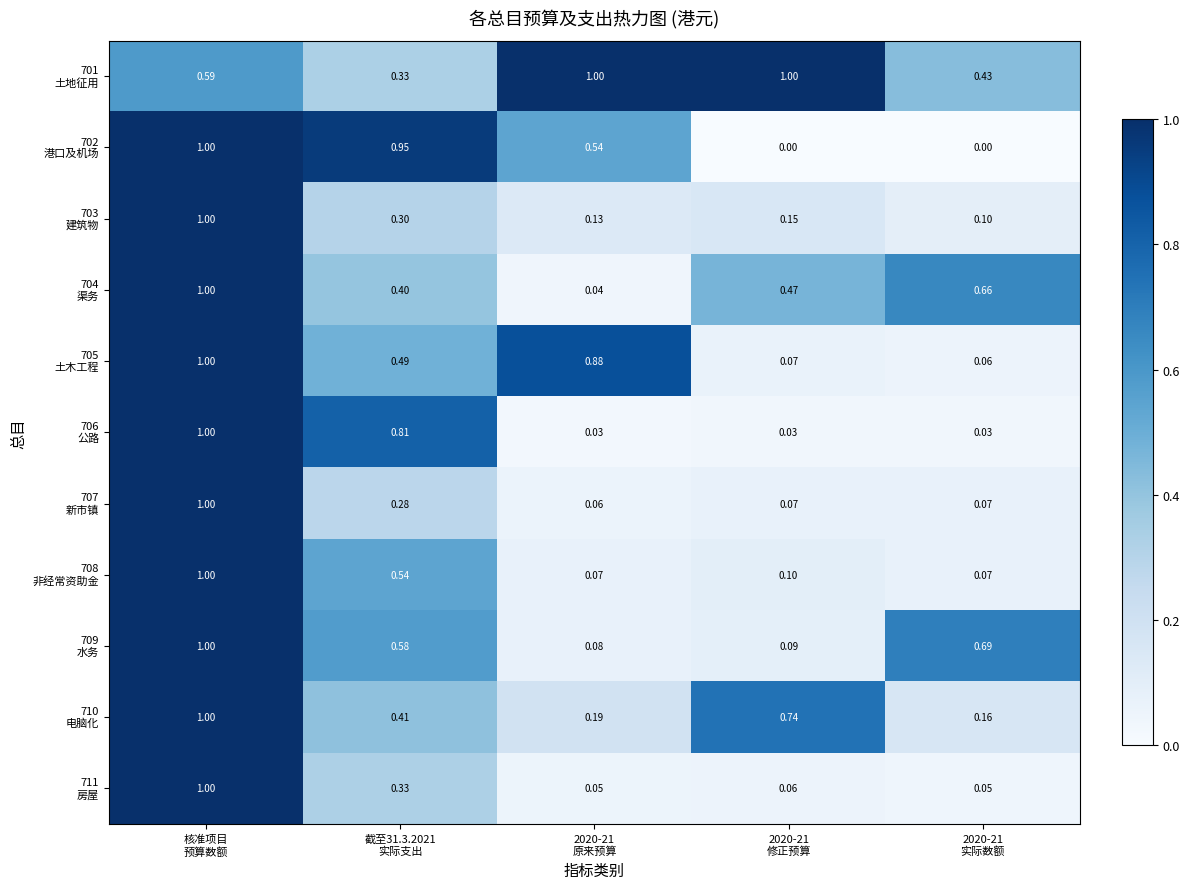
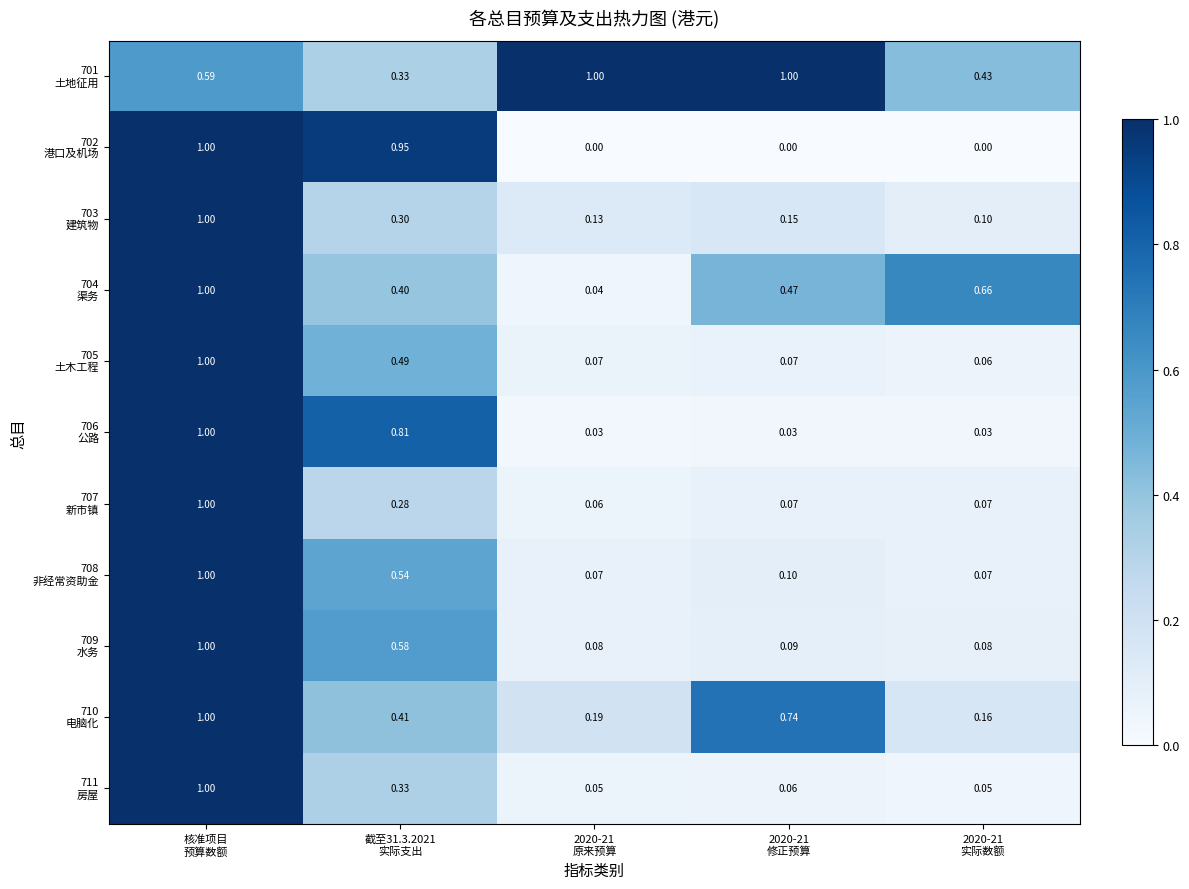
702 港口及机场, 2020-21 原来预算: 0.54 -> 0.00
705 土木工程, 2020-21 原来预算: 0.88 -> 0.07
709 水务, 2020-21 实际数额: 0.69 -> 0.08
